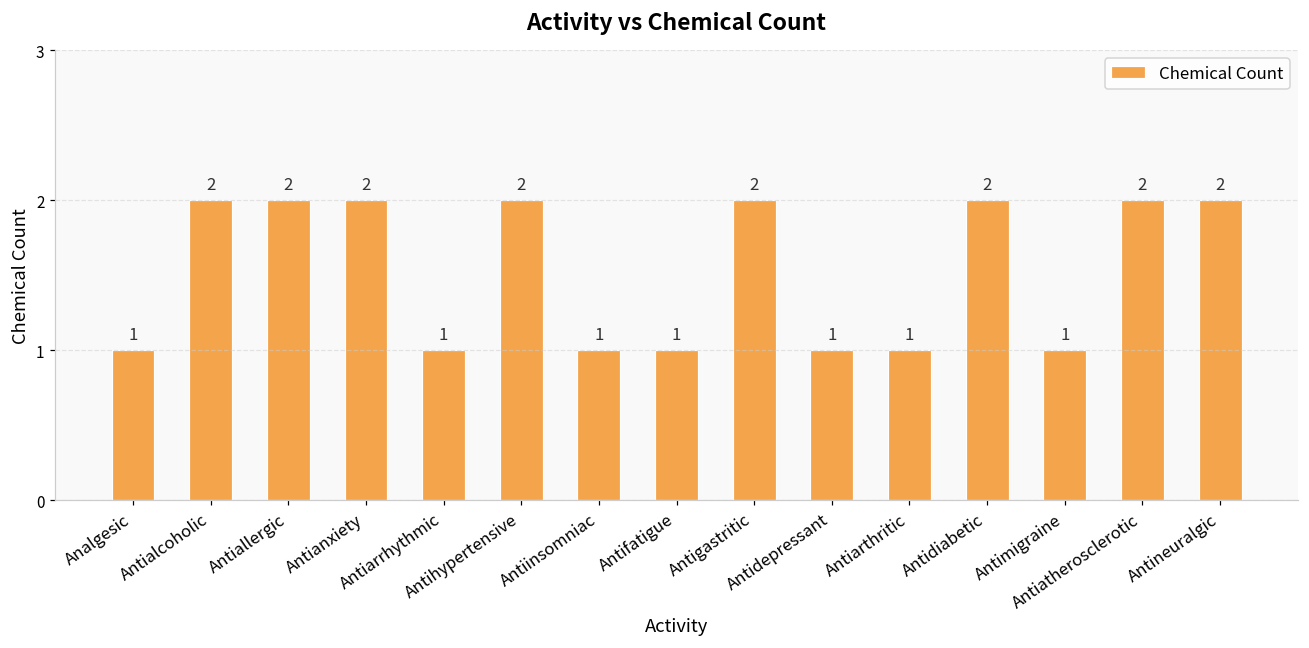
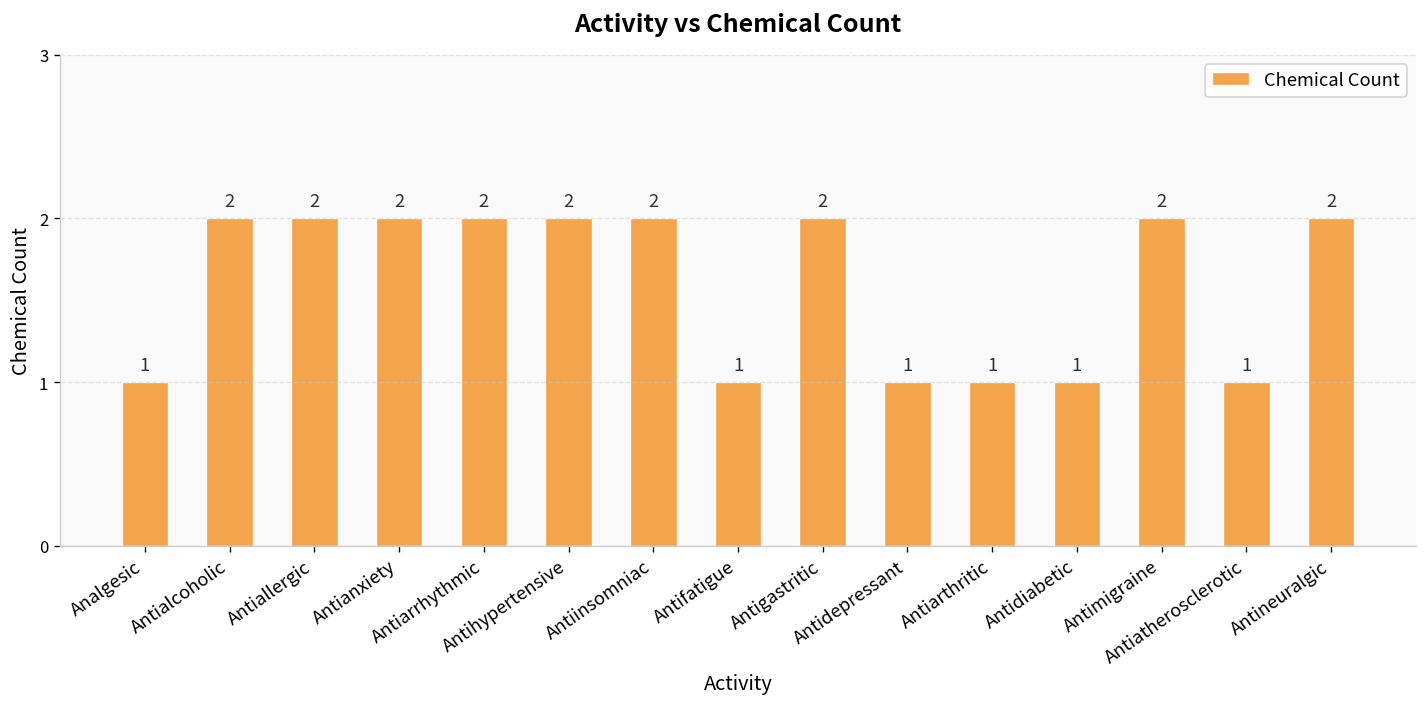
Antiarrhythmic: 1 -> 2
Antiinsomniac: 1 -> 2
Antidiabetic: 2 -> 1
Antimigraine: 1 -> 2
Antiatherosclerotic: 2 -> 1
